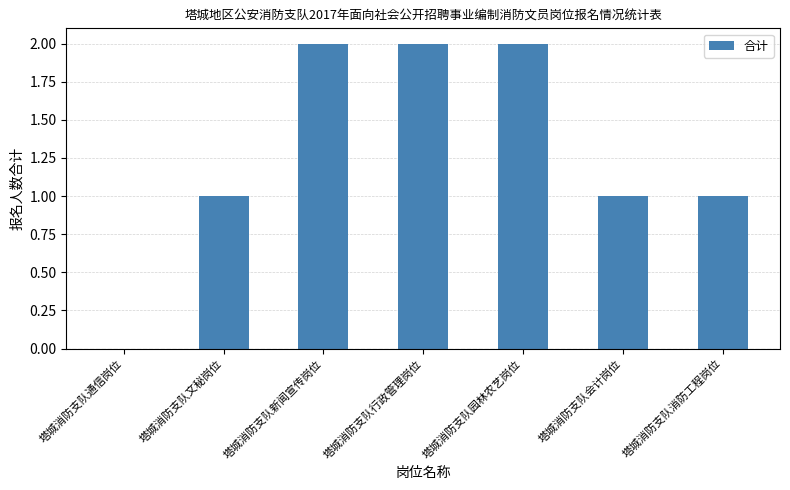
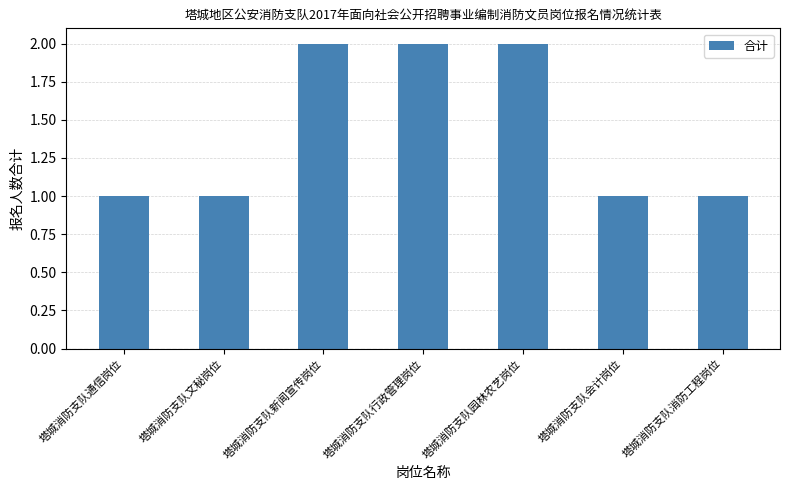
塔城消防支队通信岗位: 0 -> 1
